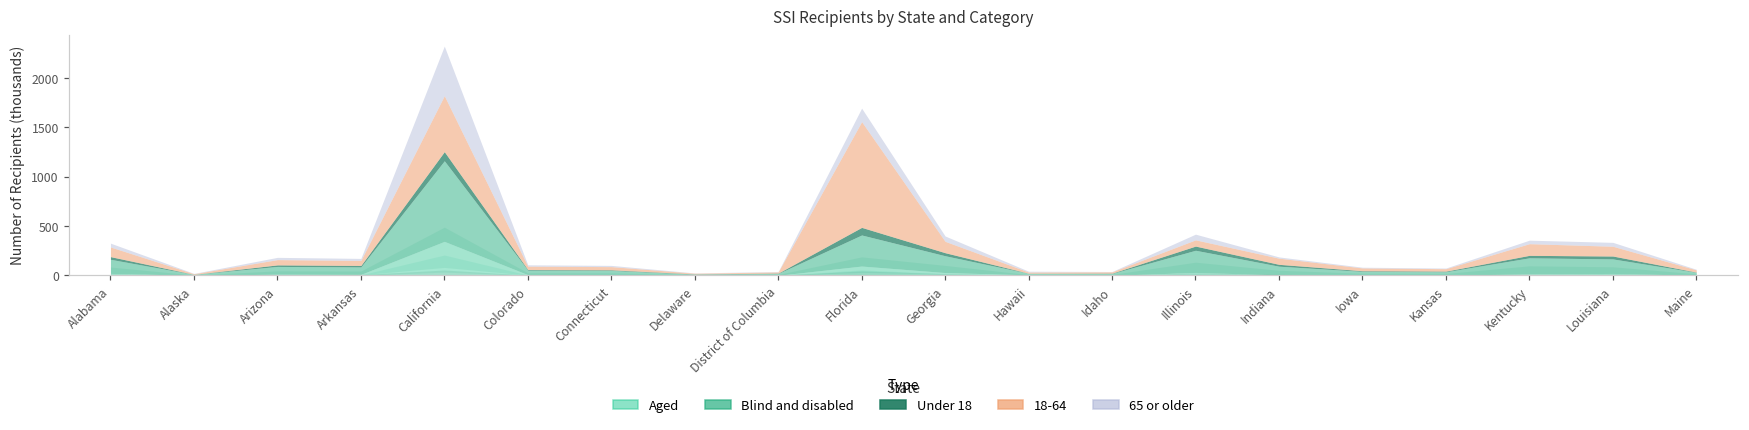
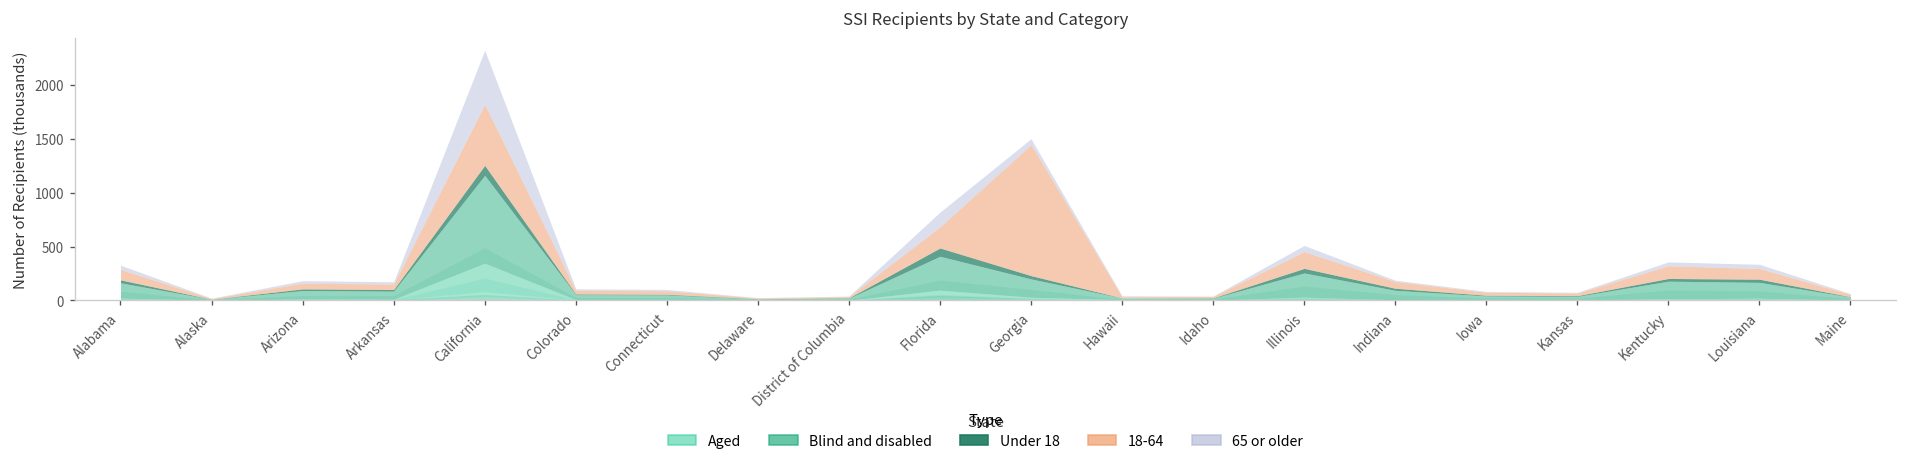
18-64, Florida: 1100 -> 200
18-64, Georgia: 100 -> 1200
18-64, Illinois: 100 -> 200
